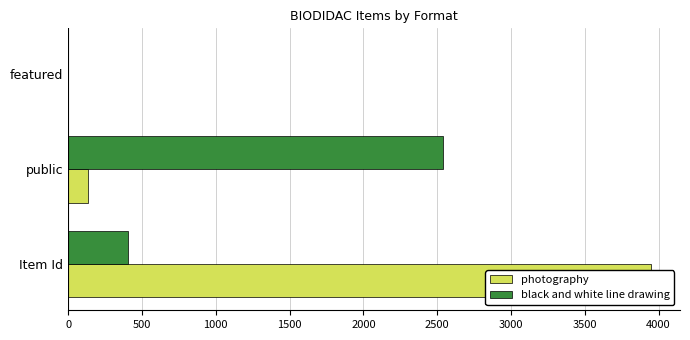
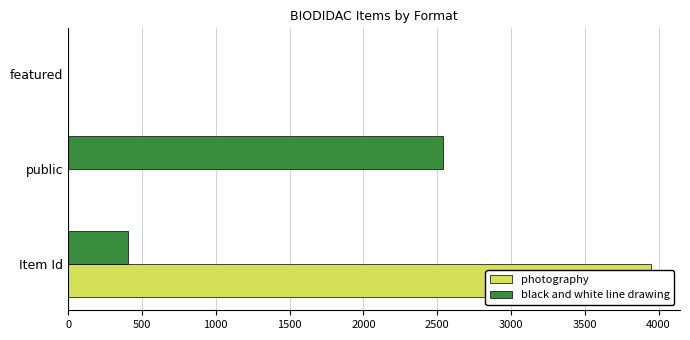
photography, public: 130 -> 0
